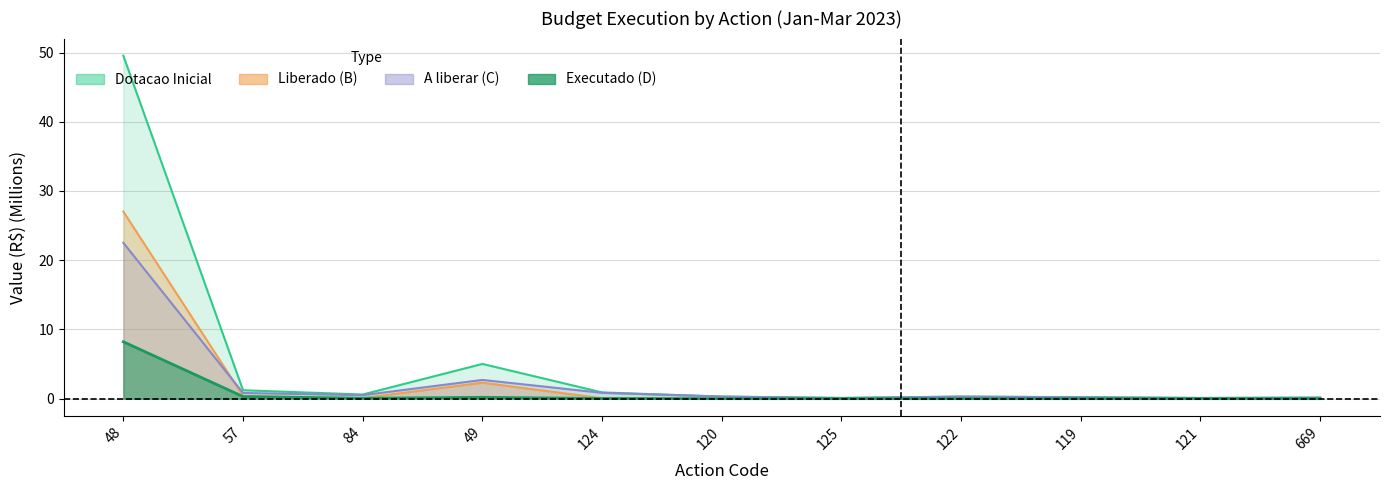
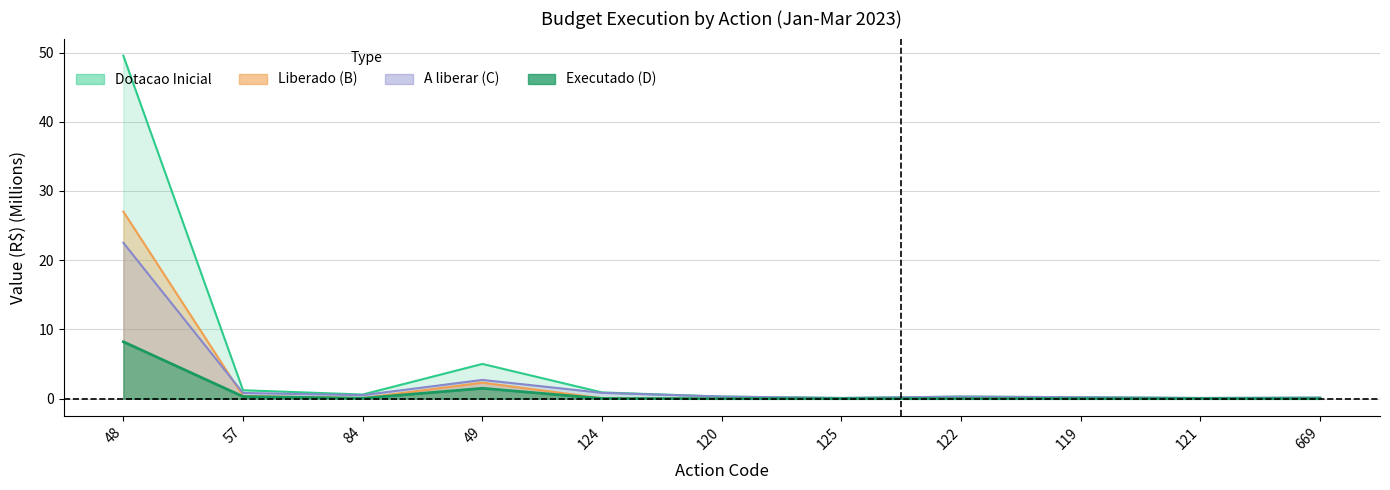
Executado (D), 49: 0 -> 1
